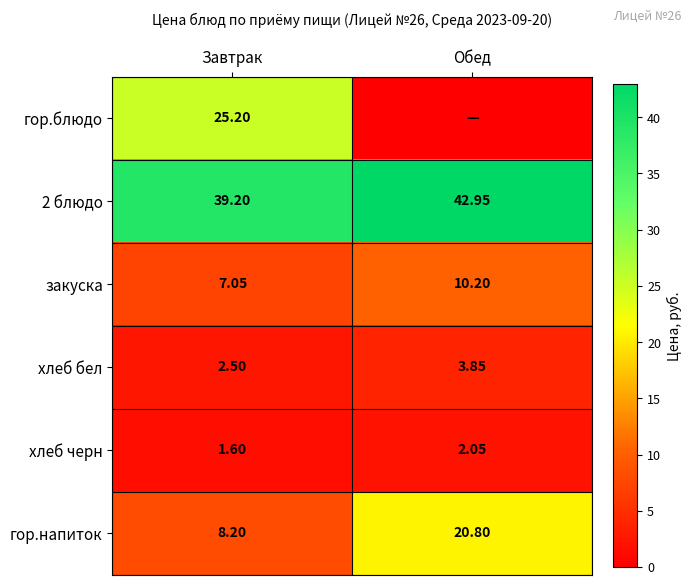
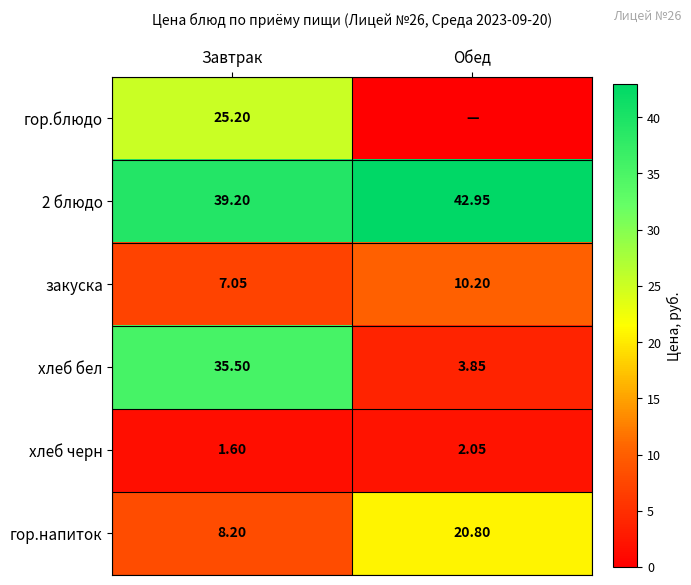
хлеб бел, Завтрак: 2.50 -> 35.50
